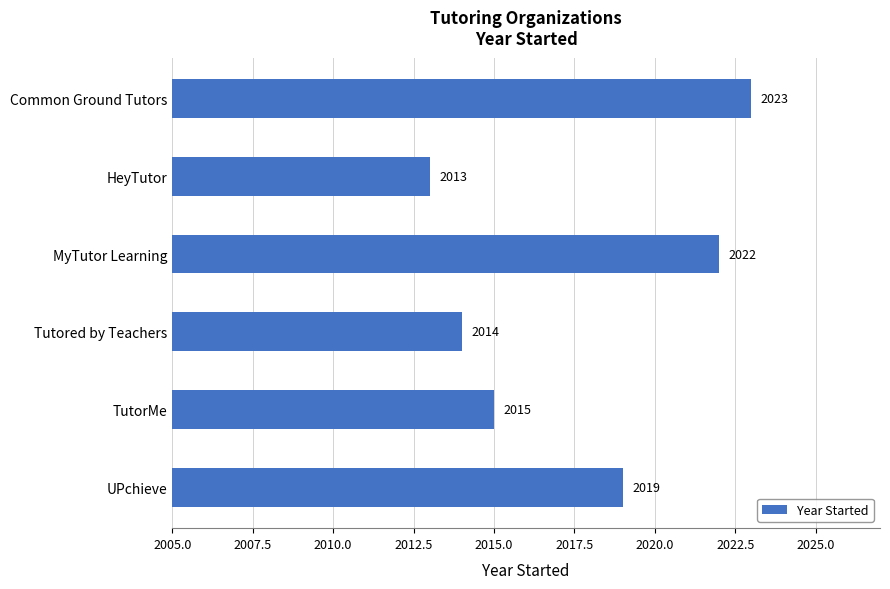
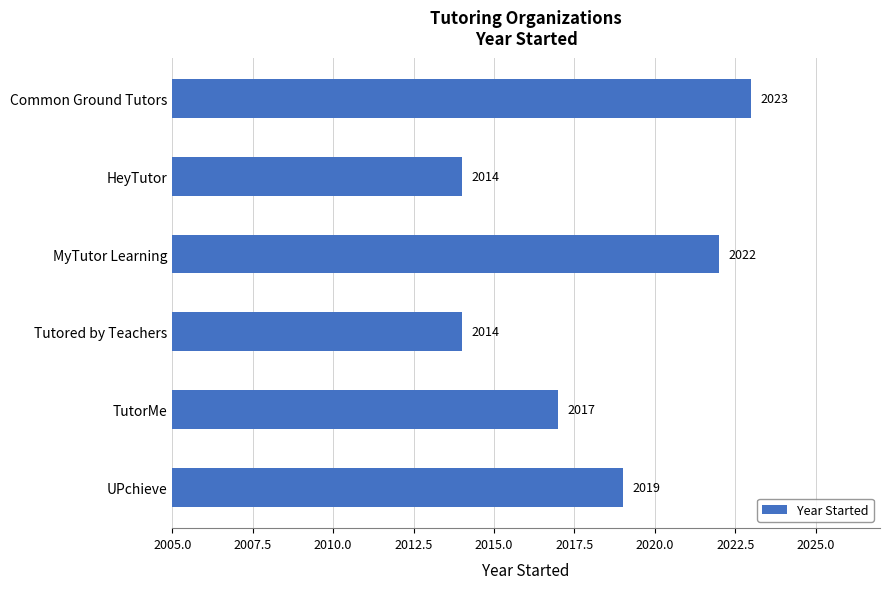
HeyTutor: 2013 -> 2014
TutorMe: 2015 -> 2017
